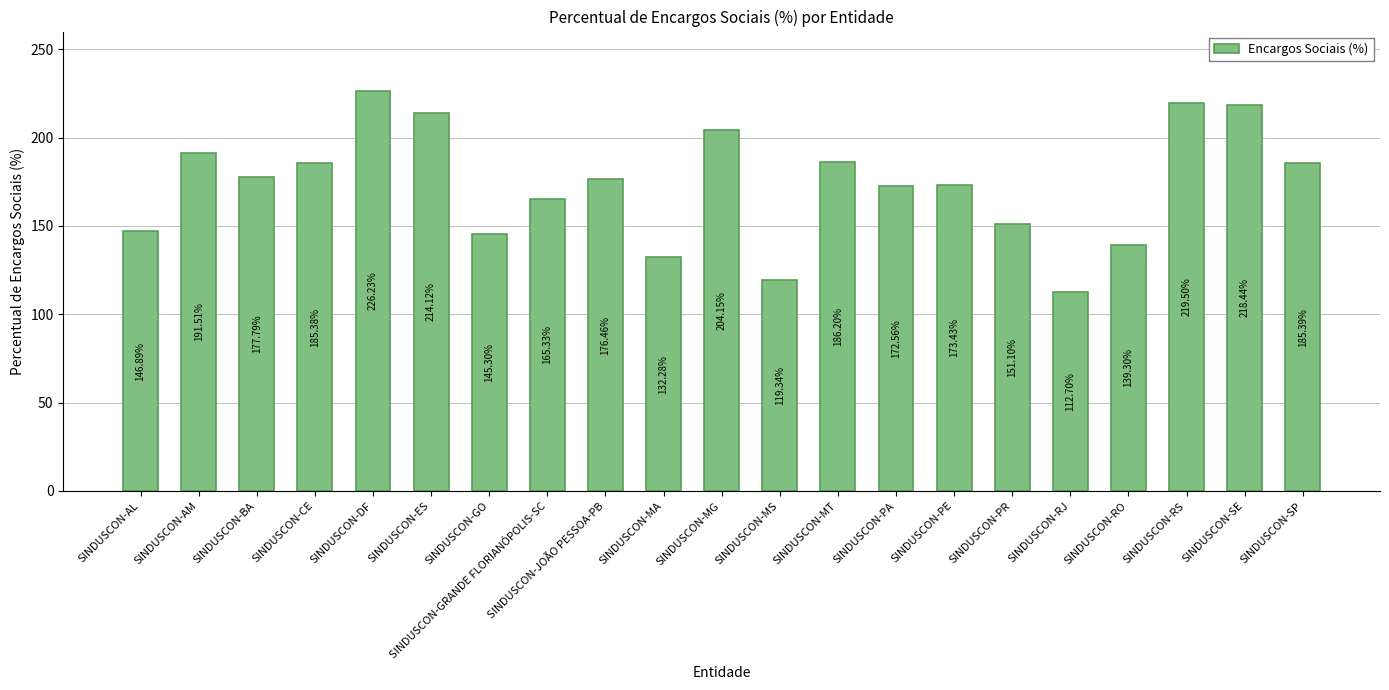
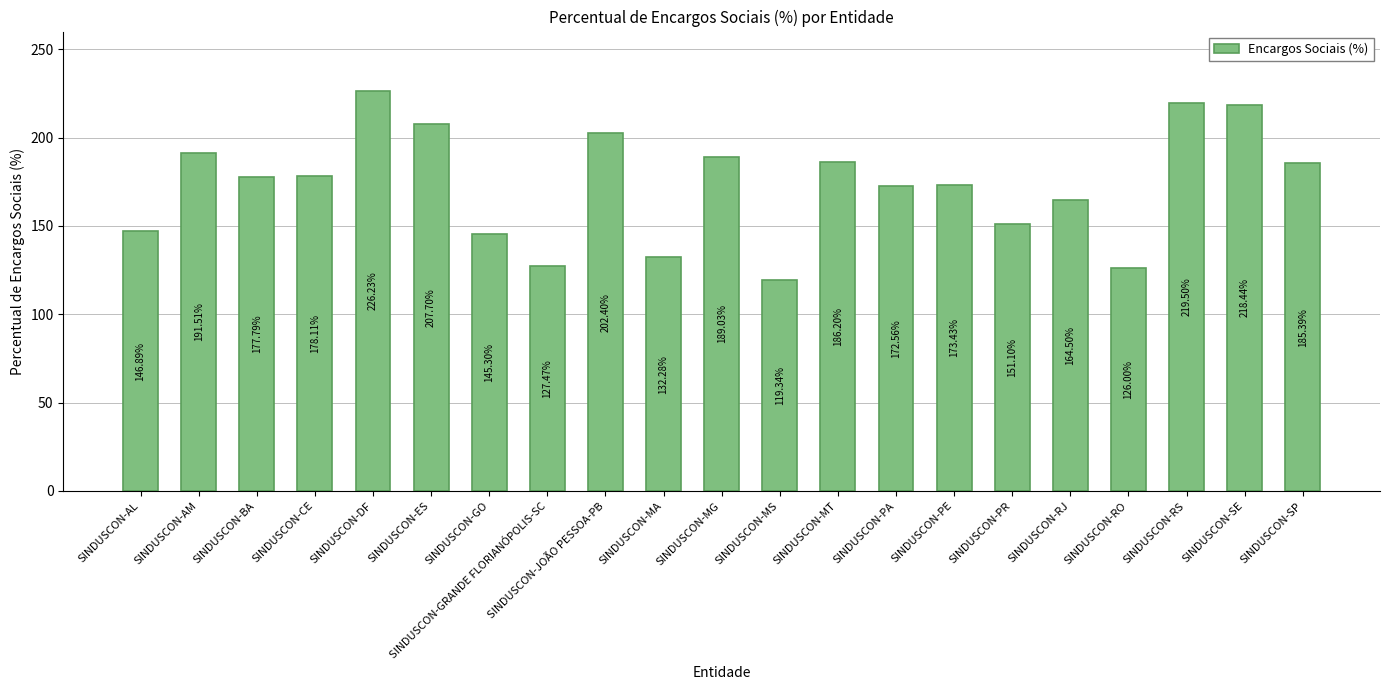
SINDUSCON-CE: 185.38% -> 178.11%
SINDUSCON-ES: 214.12% -> 207.70%
SINDUSCON-GRANDE FLORIANÓPOLIS-SC: 165.33% -> 127.47%
SINDUSCON-JOÃO PESSOA-PB: 176.46% -> 202.40%
SINDUSCON-MG: 204.15% -> 189.03%
SINDUSCON-RJ: 112.70% -> 164.50%
SINDUSCON-RO: 139.30% -> 126.00%
